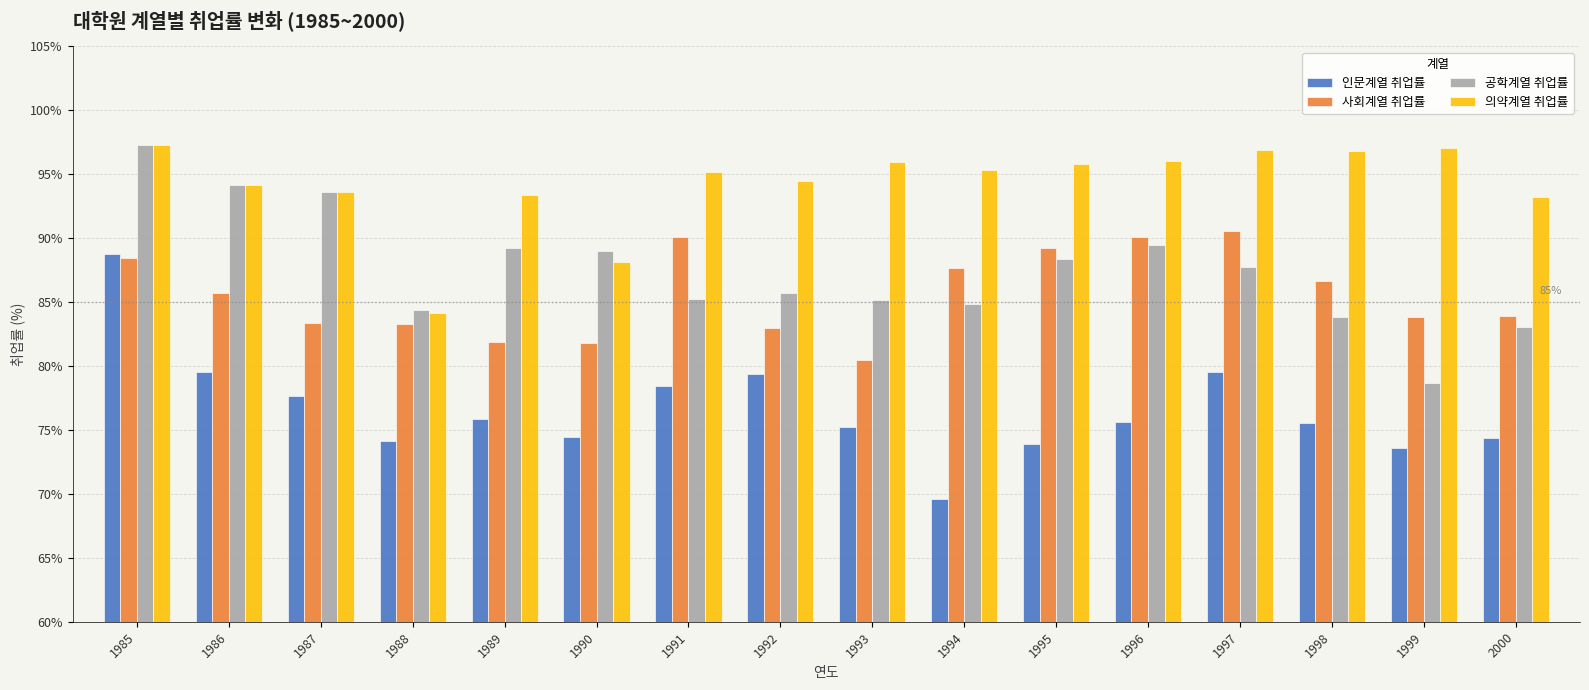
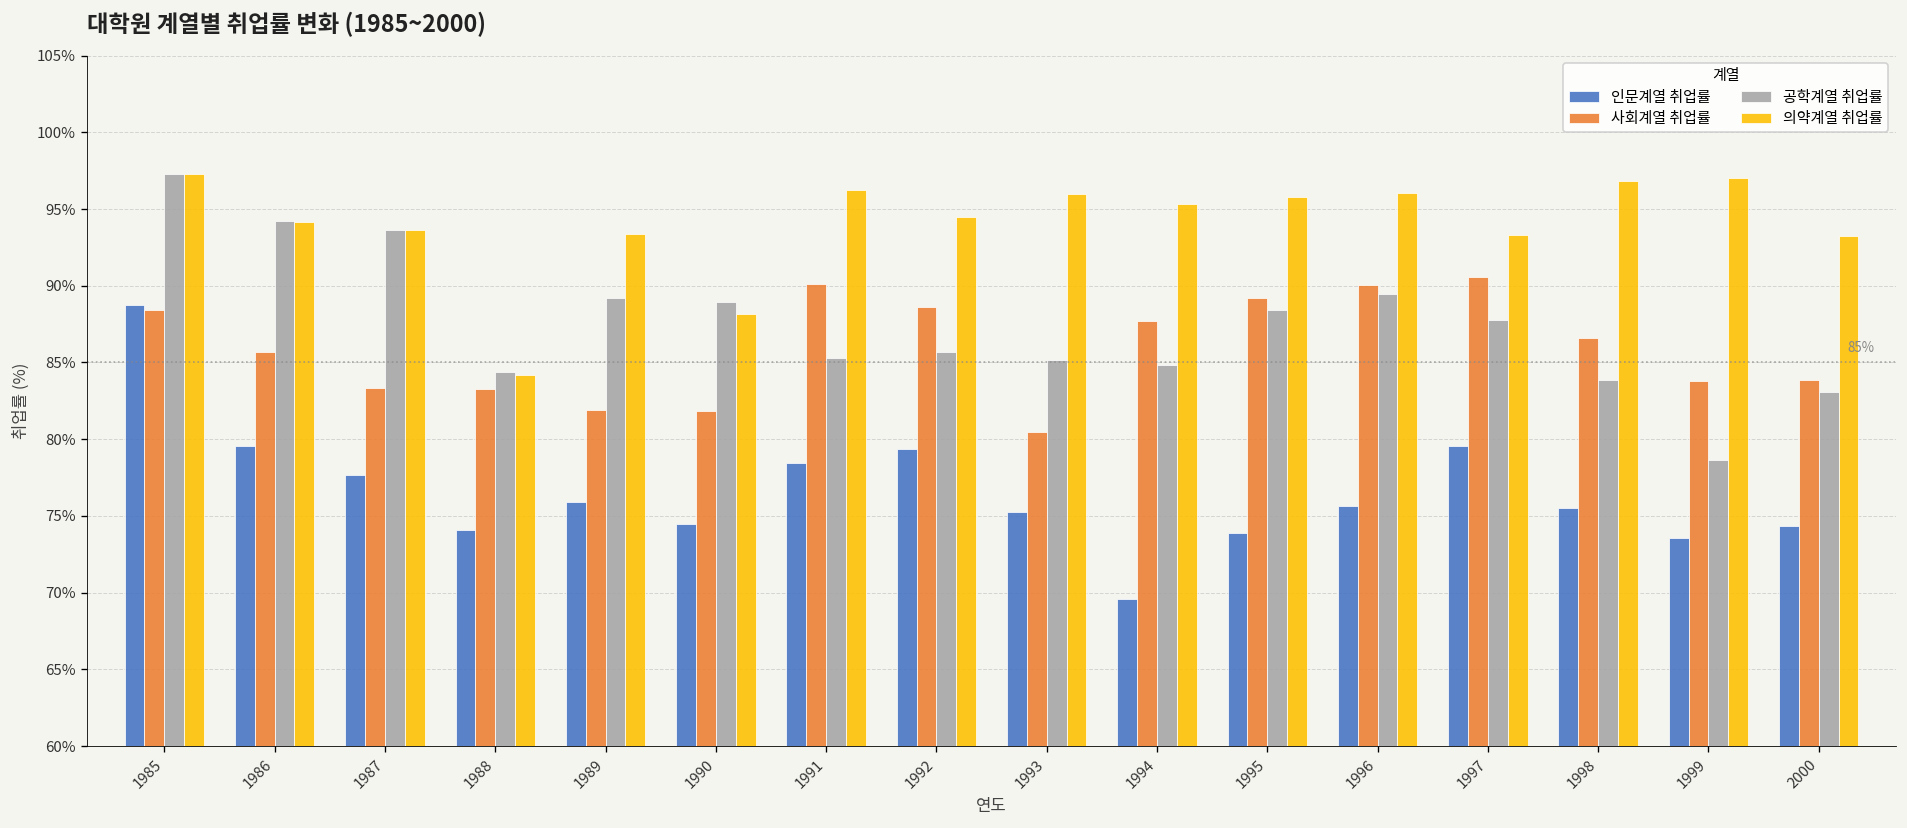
의약계열 취업률, 1991: 95.2% -> 96.3%
사회계열 취업률, 1992: 83.0% -> 88.6%
의약계열 취업률, 1997: 96.9% -> 93.3%
